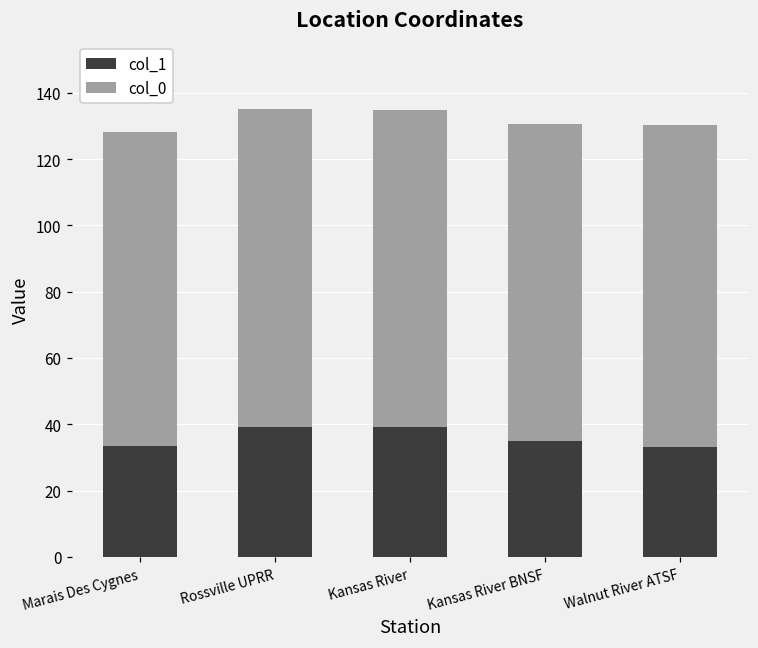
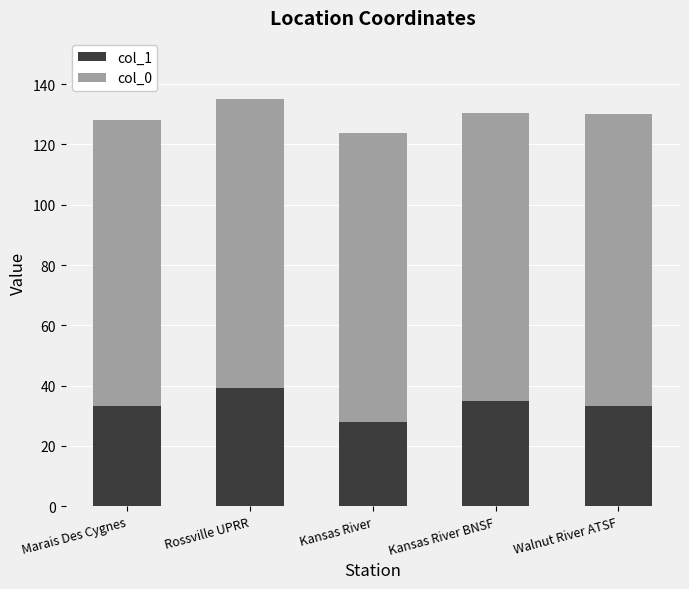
col_1, Kansas River: 39 -> 28
